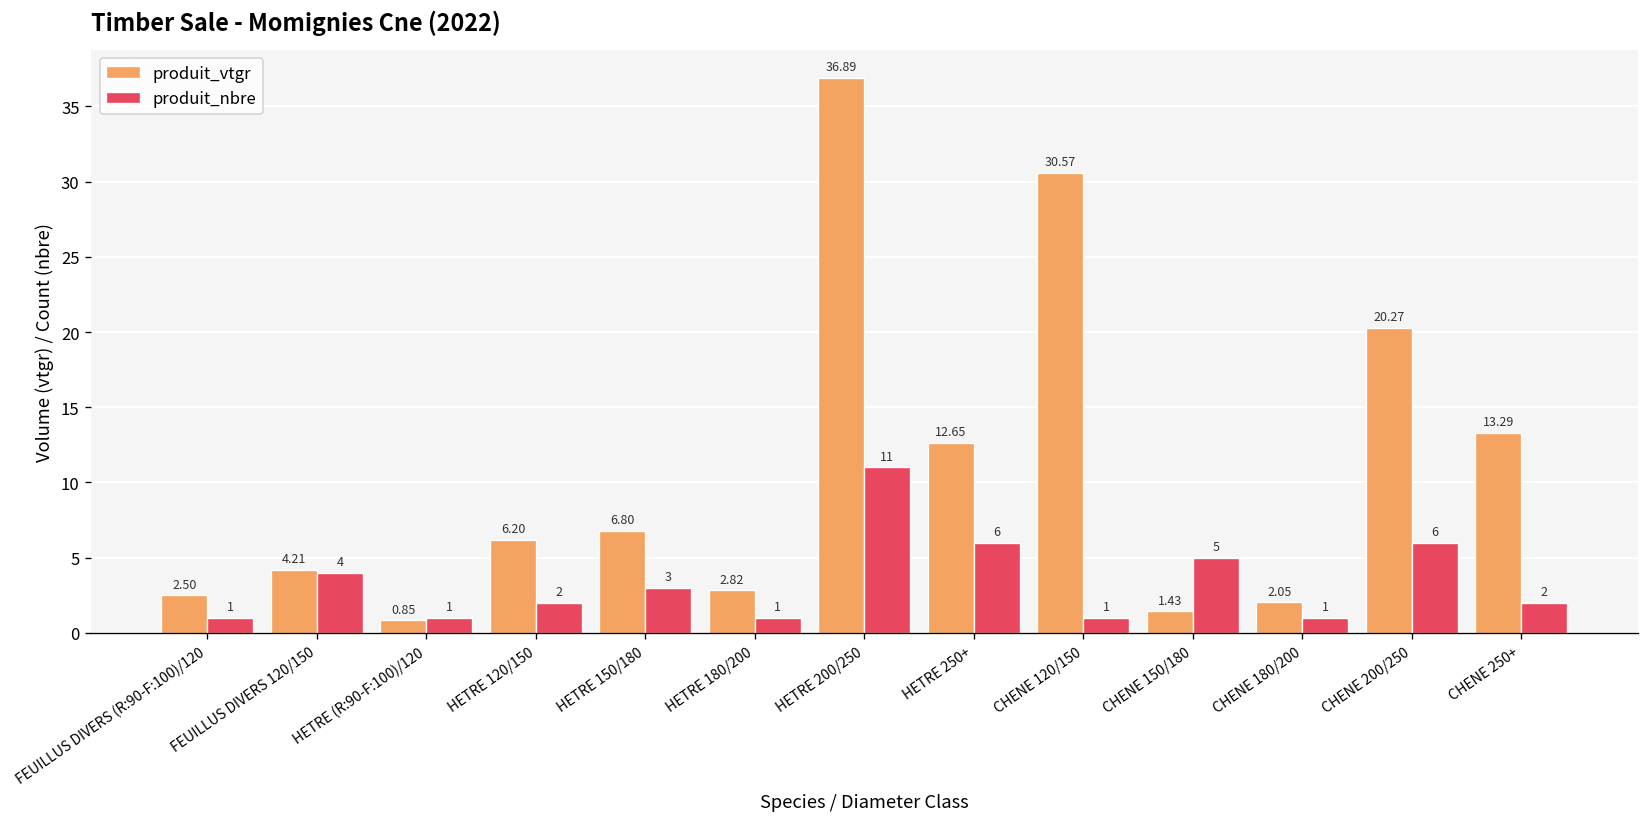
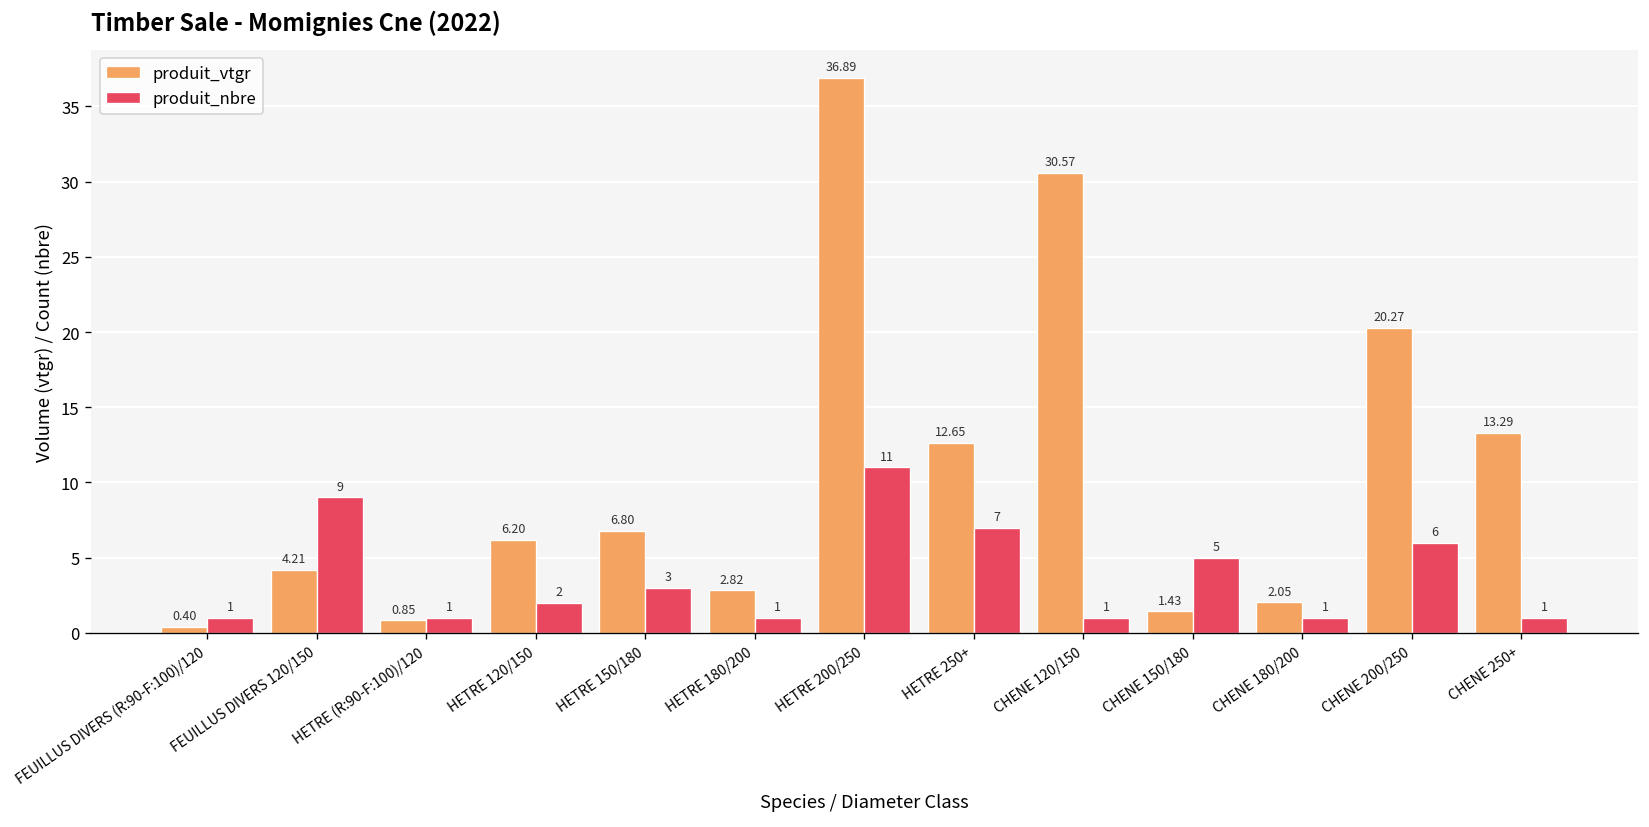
produit_vtgr, FEUILLUS DIVERS (R:90-F:100)/120: 2.50 -> 0.40
produit_nbre, FEUILLUS DIVERS 120/150: 4 -> 9
produit_nbre, HETRE 250+: 6 -> 7
produit_nbre, CHENE 250+: 2 -> 1
